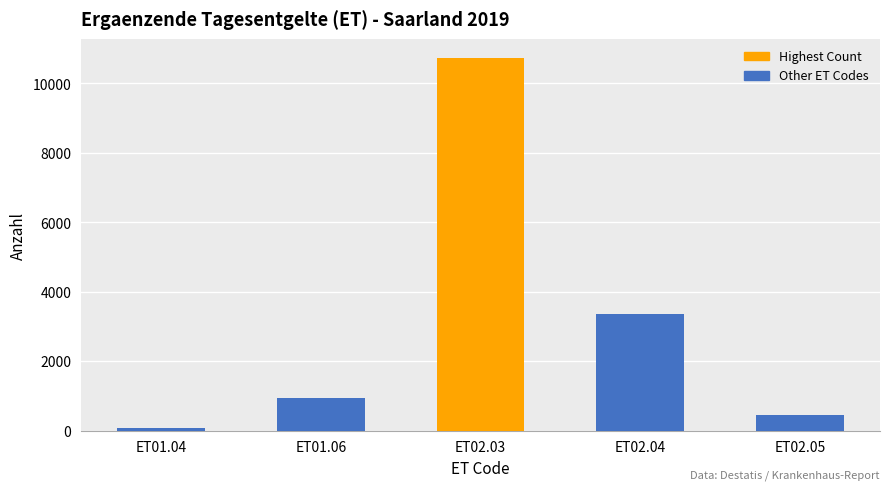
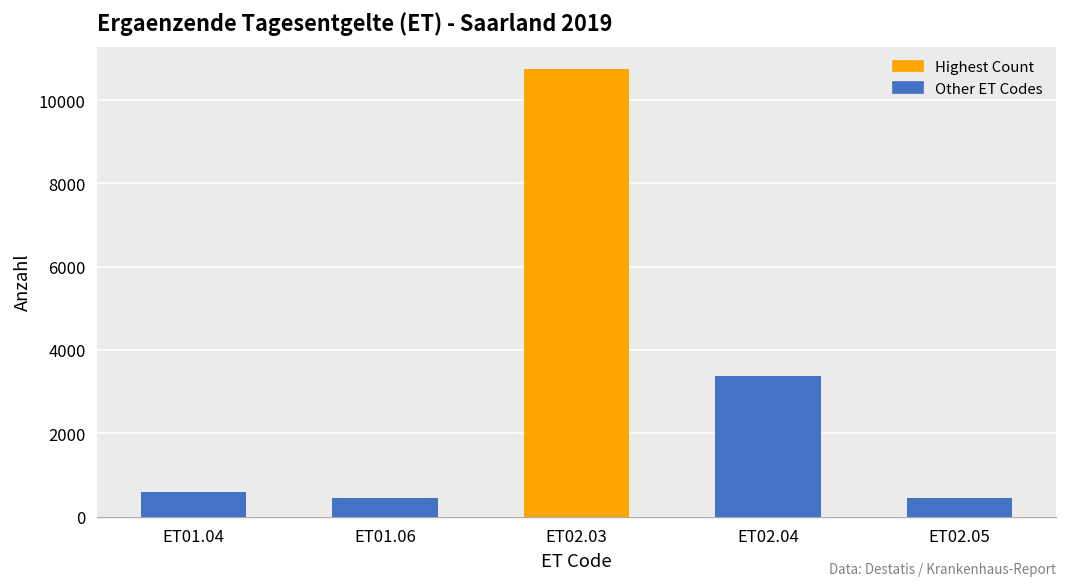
ET01.04: 100 -> 600
ET01.06: 900 -> 400
